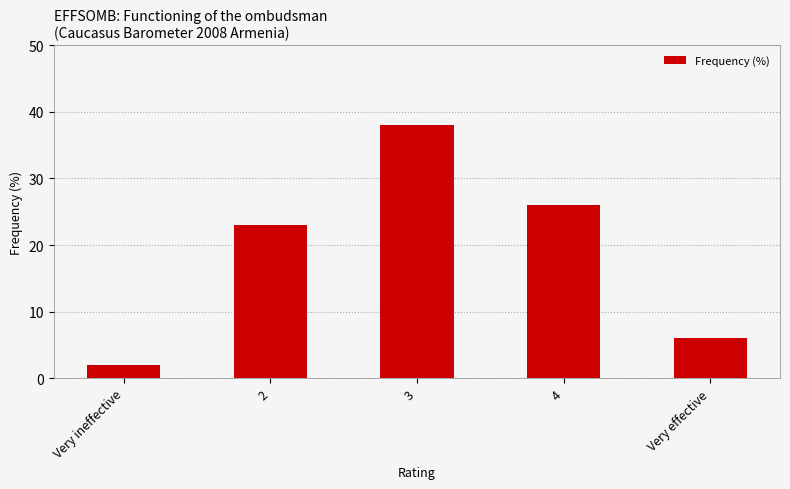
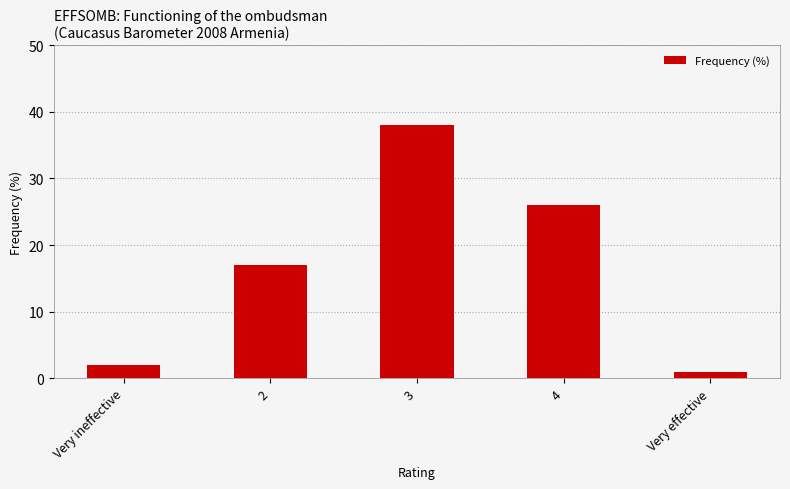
2: 23 -> 17
Very effective: 6 -> 1
